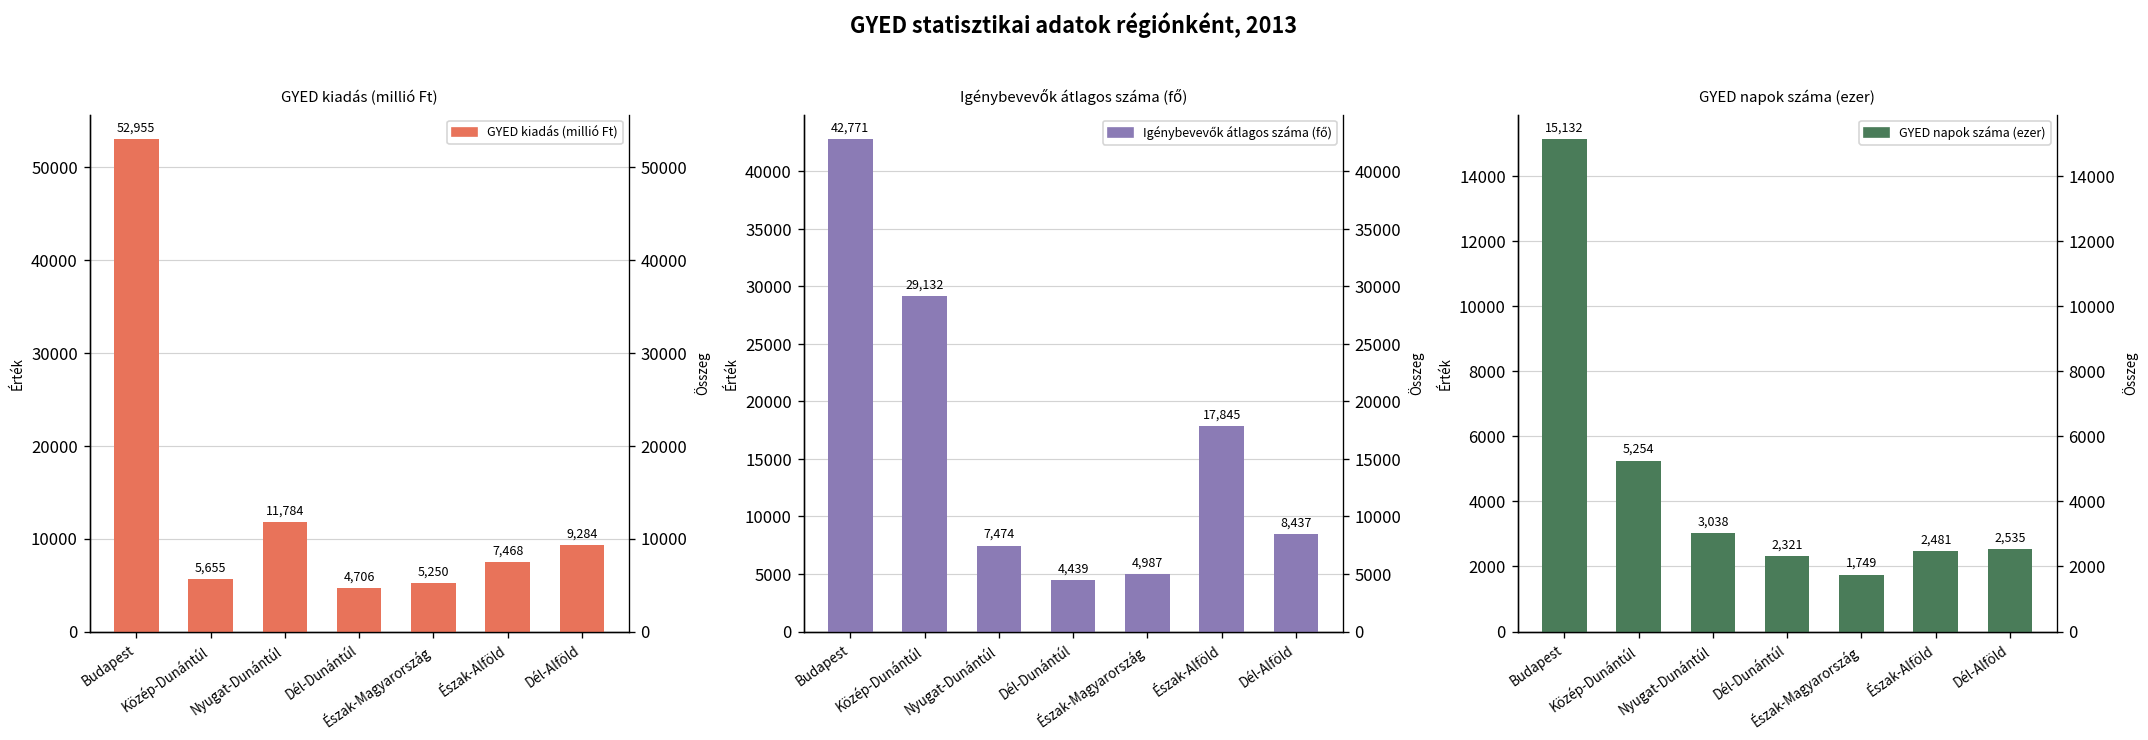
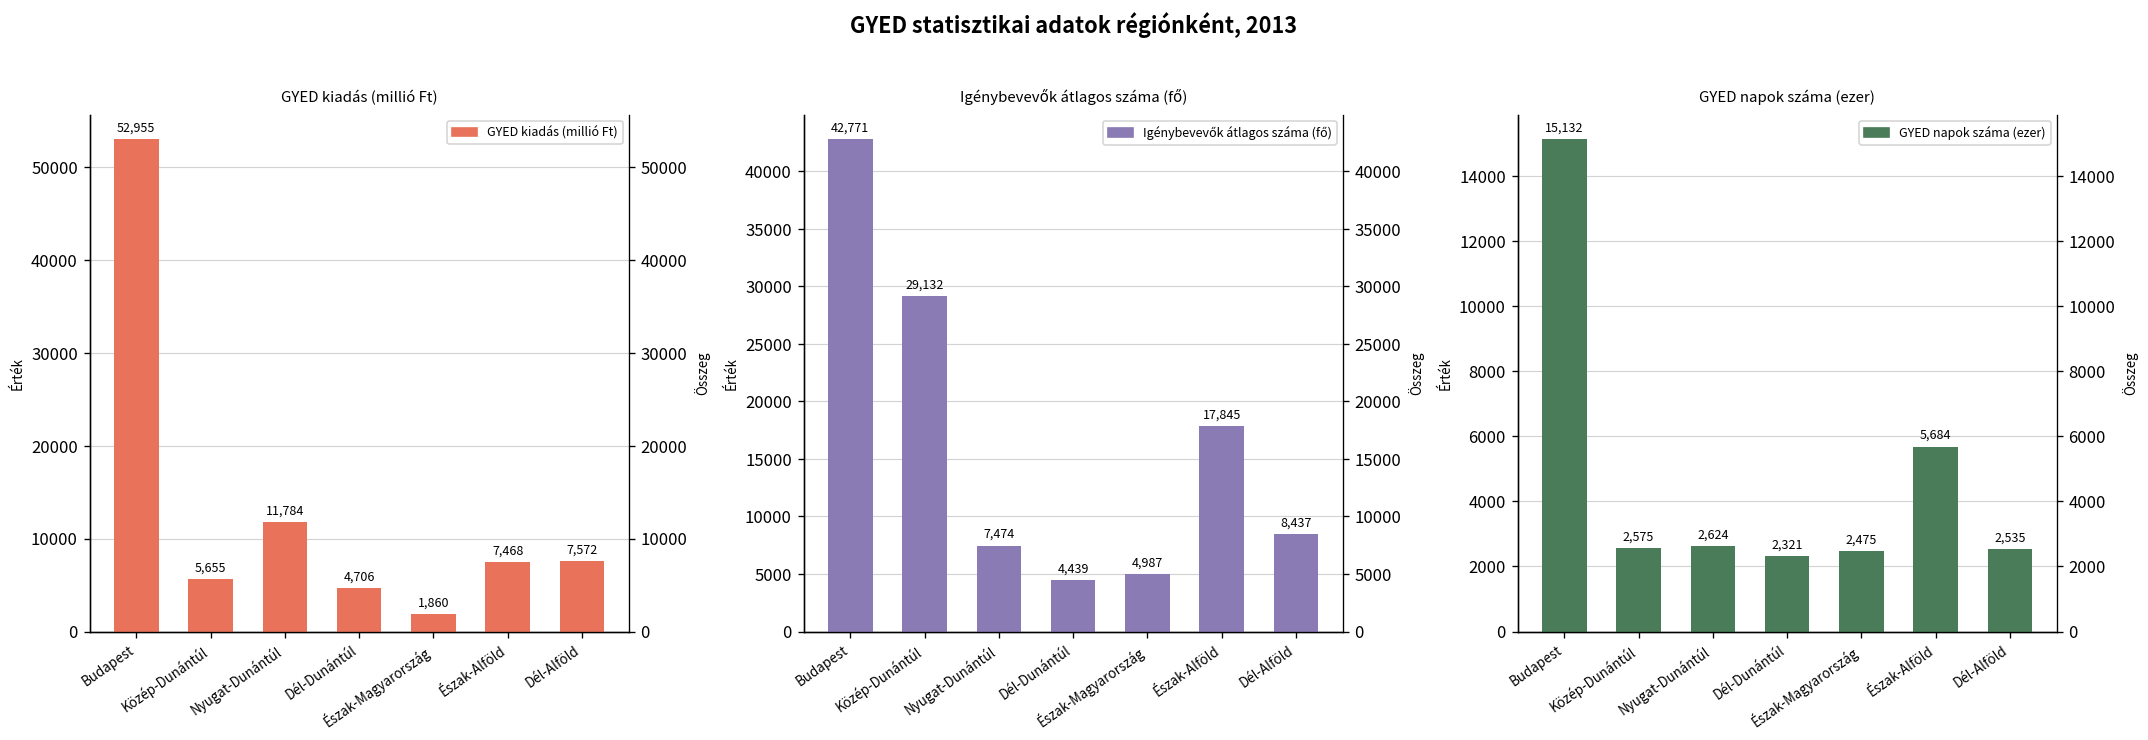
GYED kiadás (millió Ft), Észak-Magyarország: 5,250 -> 1,860
GYED kiadás (millió Ft), Dél-Alföld: 9,284 -> 7,572
GYED napok száma (ezer), Közép-Dunántúl: 5,254 -> 2,575
GYED napok száma (ezer), Nyugat-Dunántúl: 3,038 -> 2,624
GYED napok száma (ezer), Észak-Magyarország: 1,749 -> 2,475
GYED napok száma (ezer), Észak-Alföld: 2,481 -> 5,684
